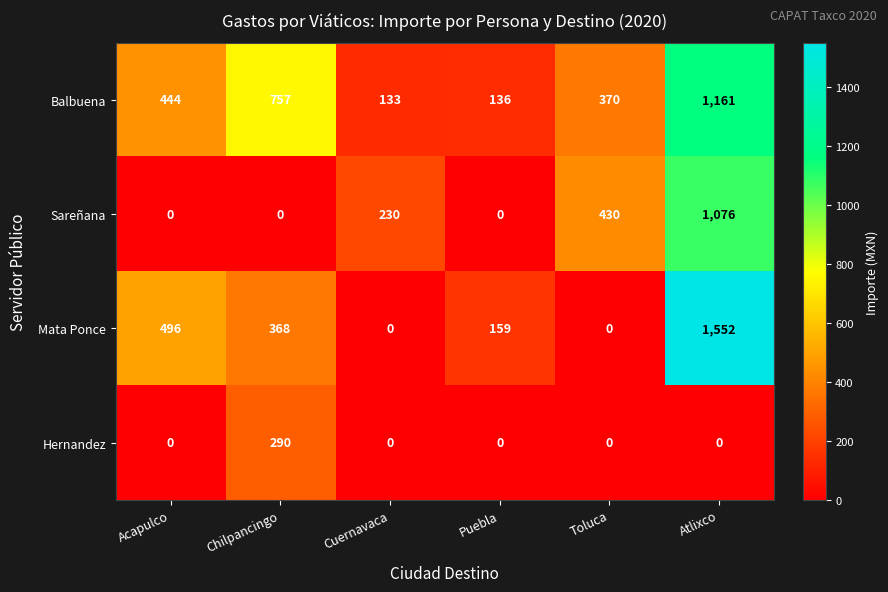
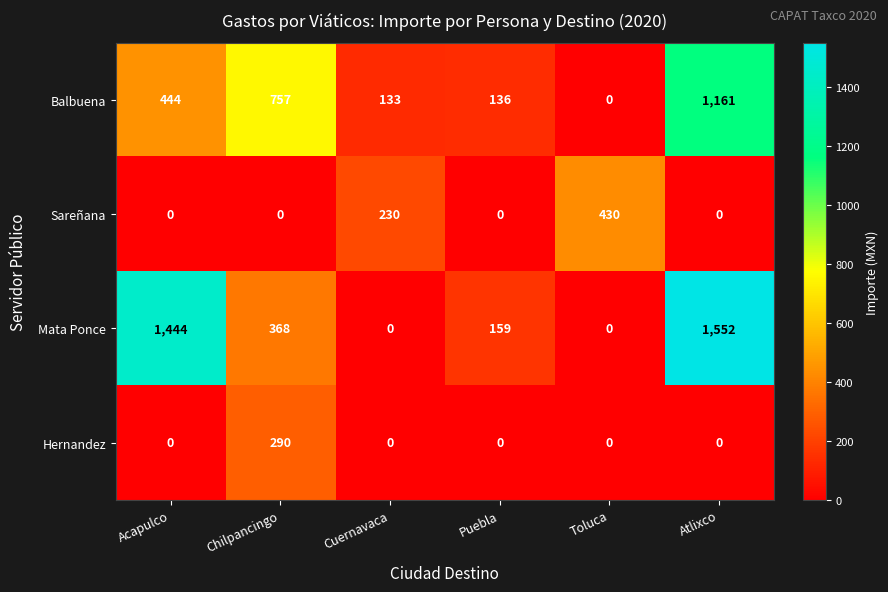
Balbuena, Toluca: 370 -> 0
Sareñana, Atlixco: 1,076 -> 0
Mata Ponce, Acapulco: 496 -> 1,444
